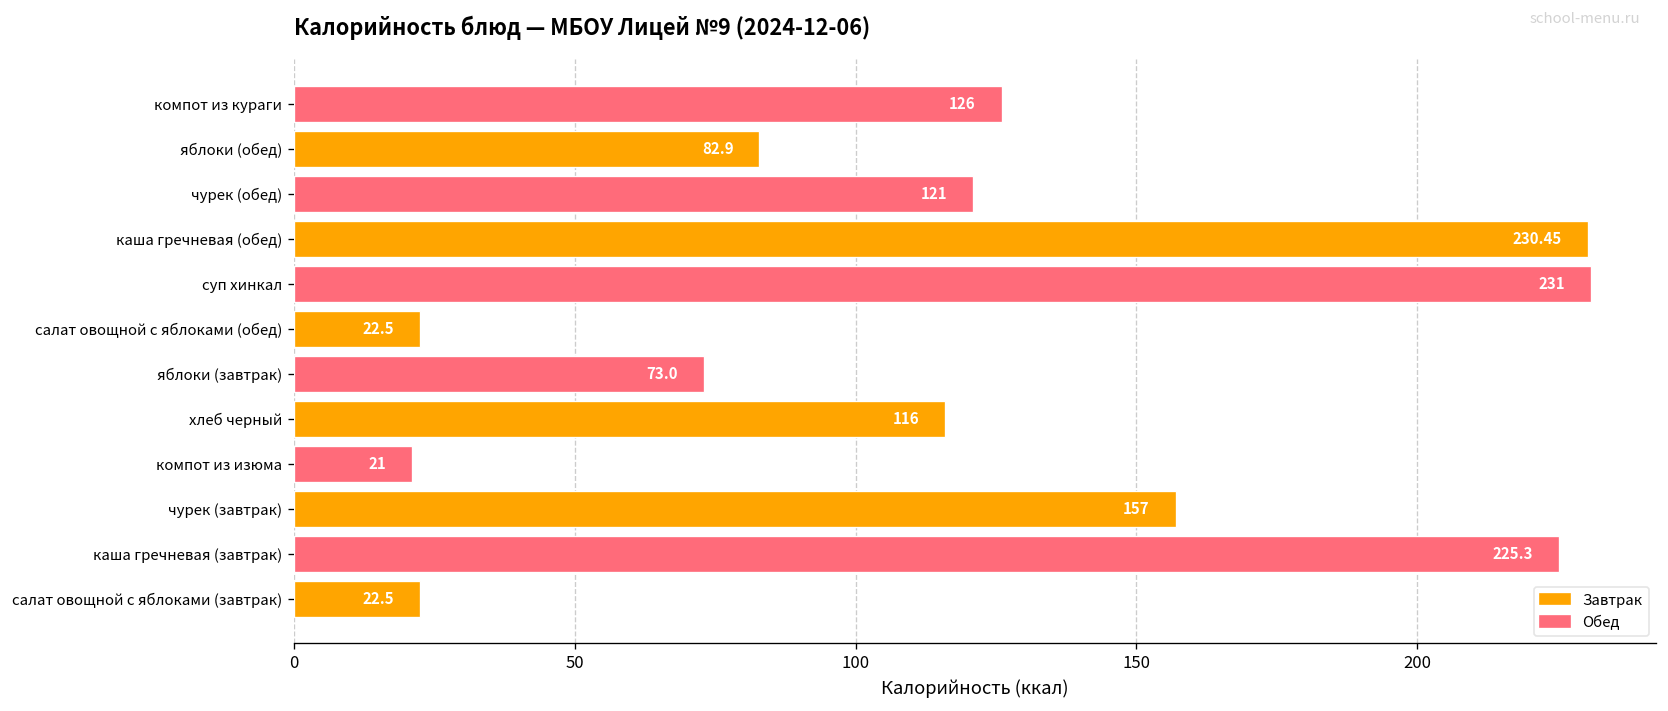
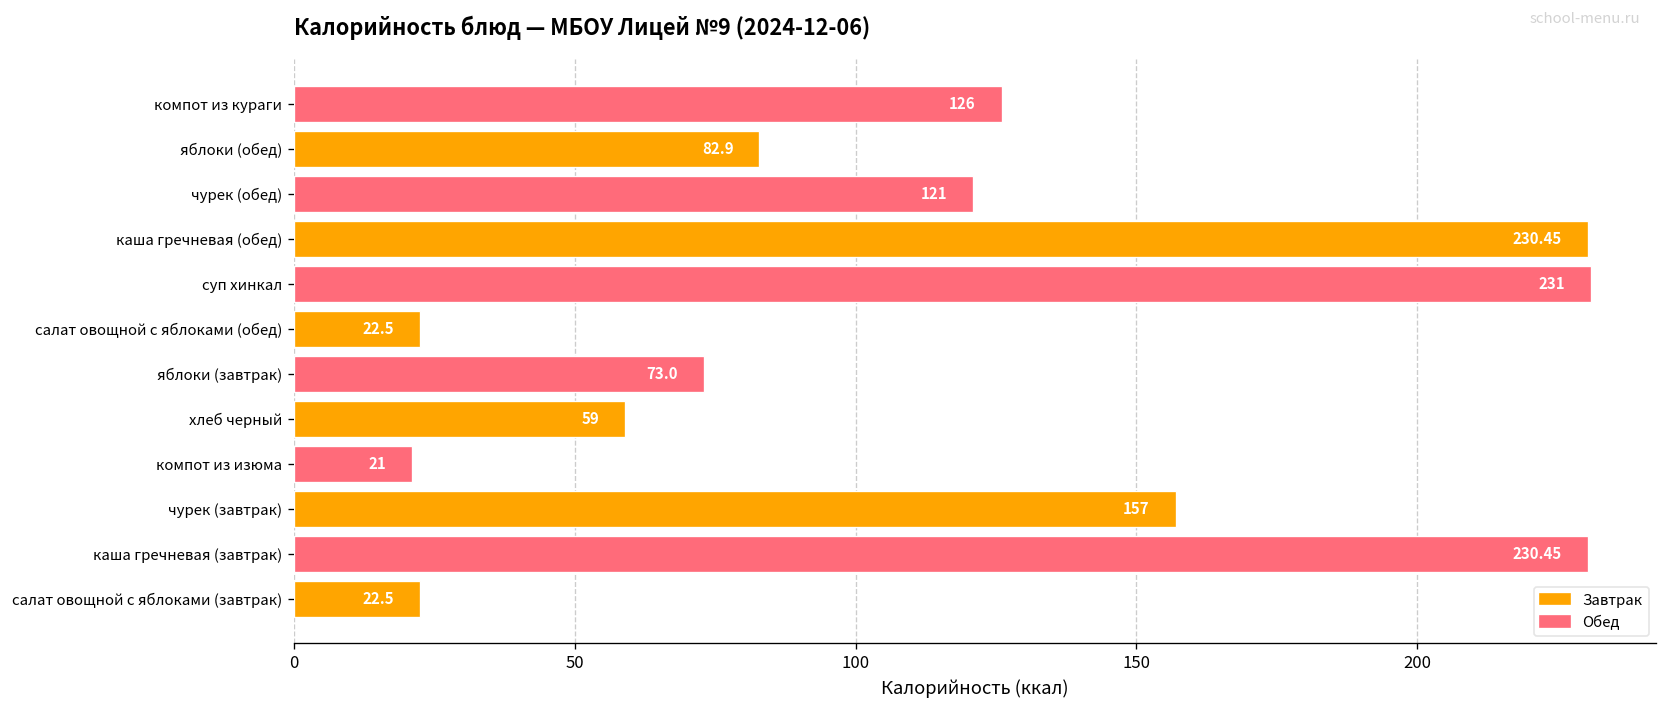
хлеб черный: 116 -> 59
каша гречневая (завтрак): 225.3 -> 230.45
